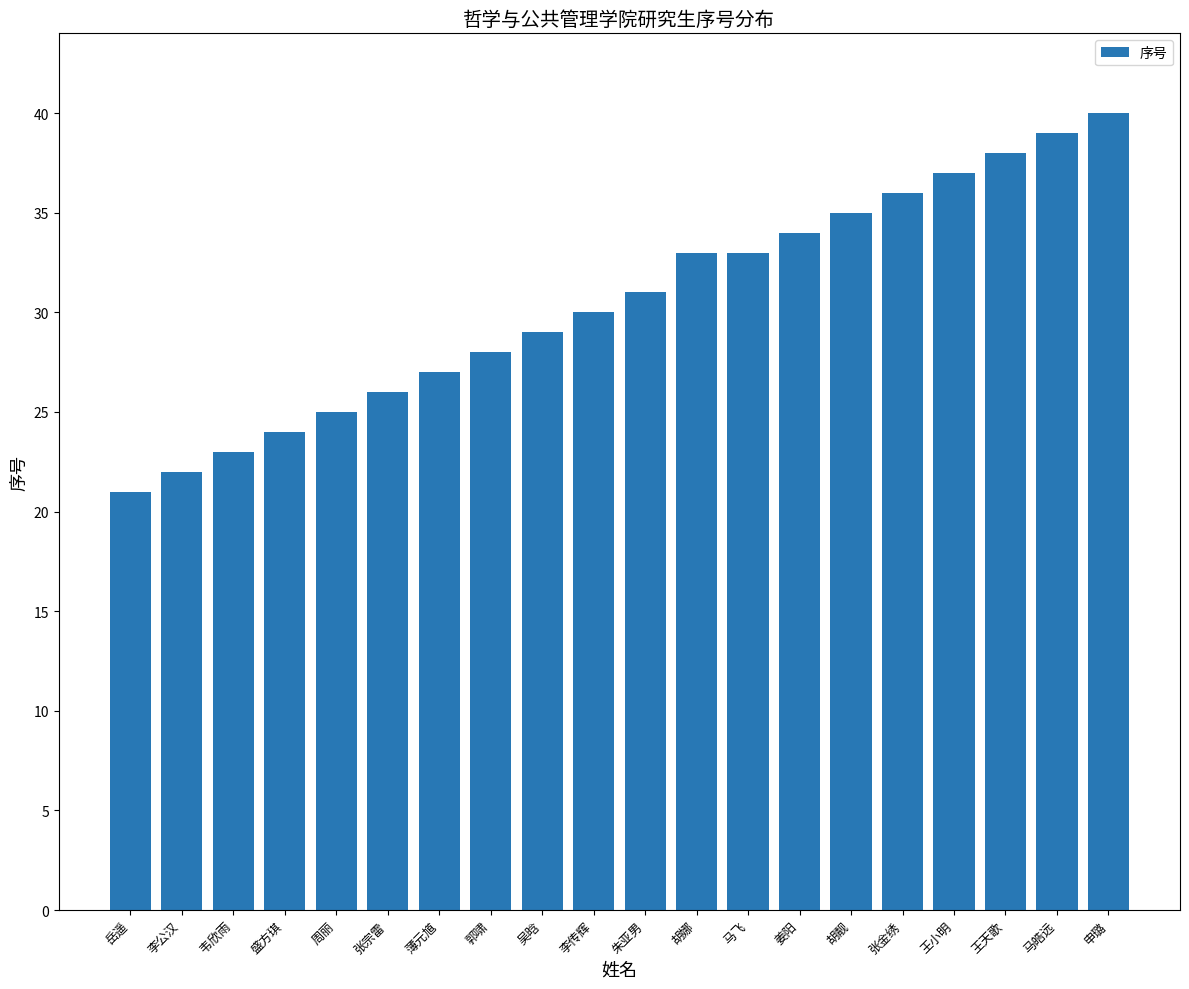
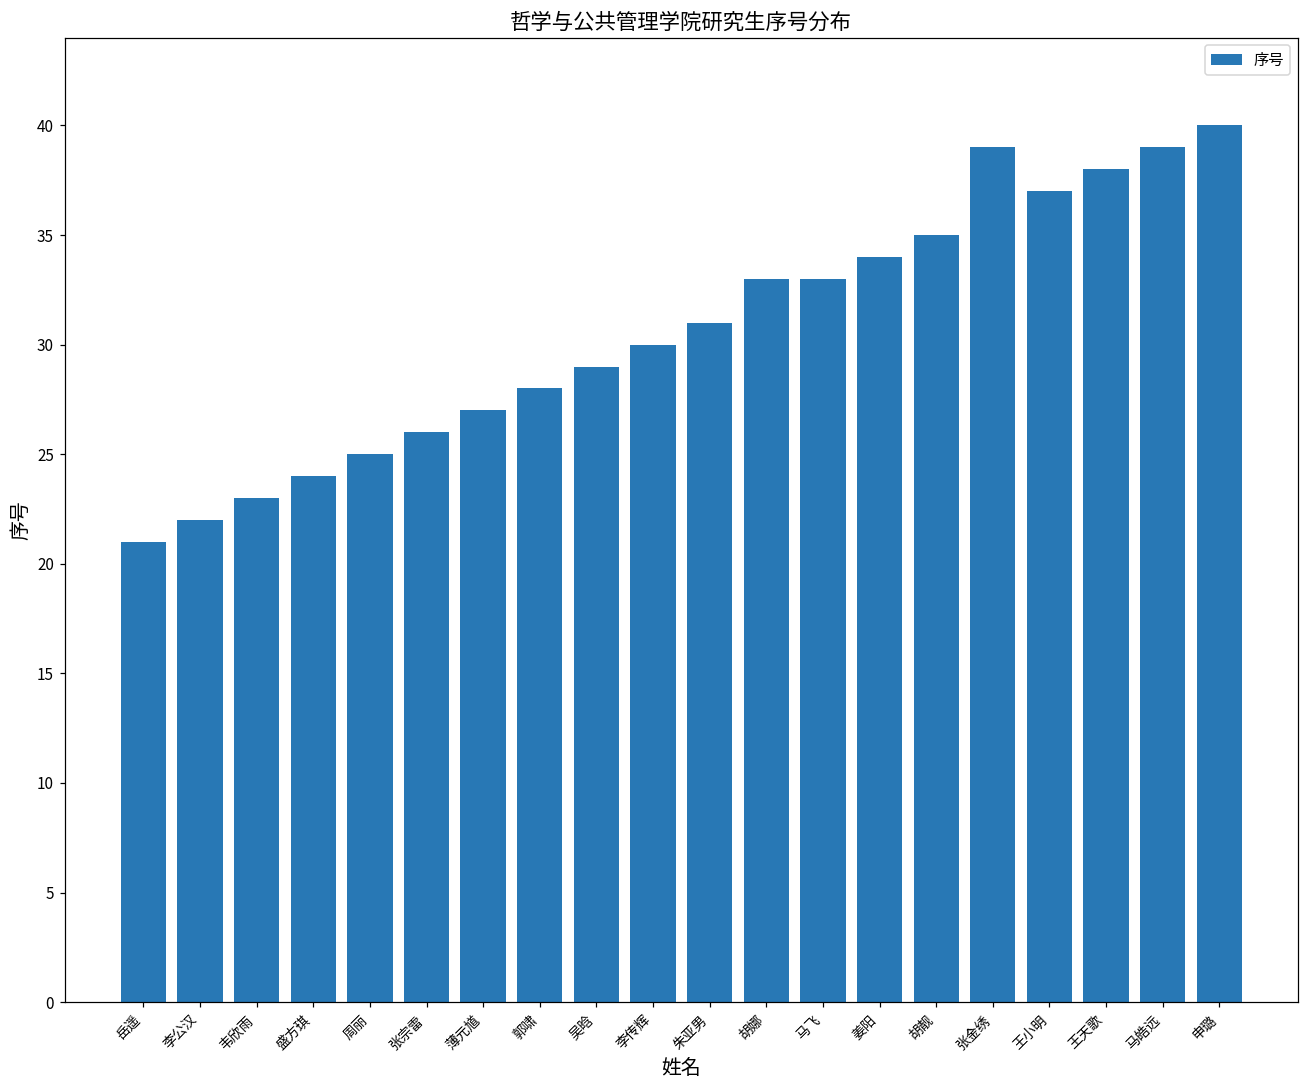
张金绣: 36 -> 39
